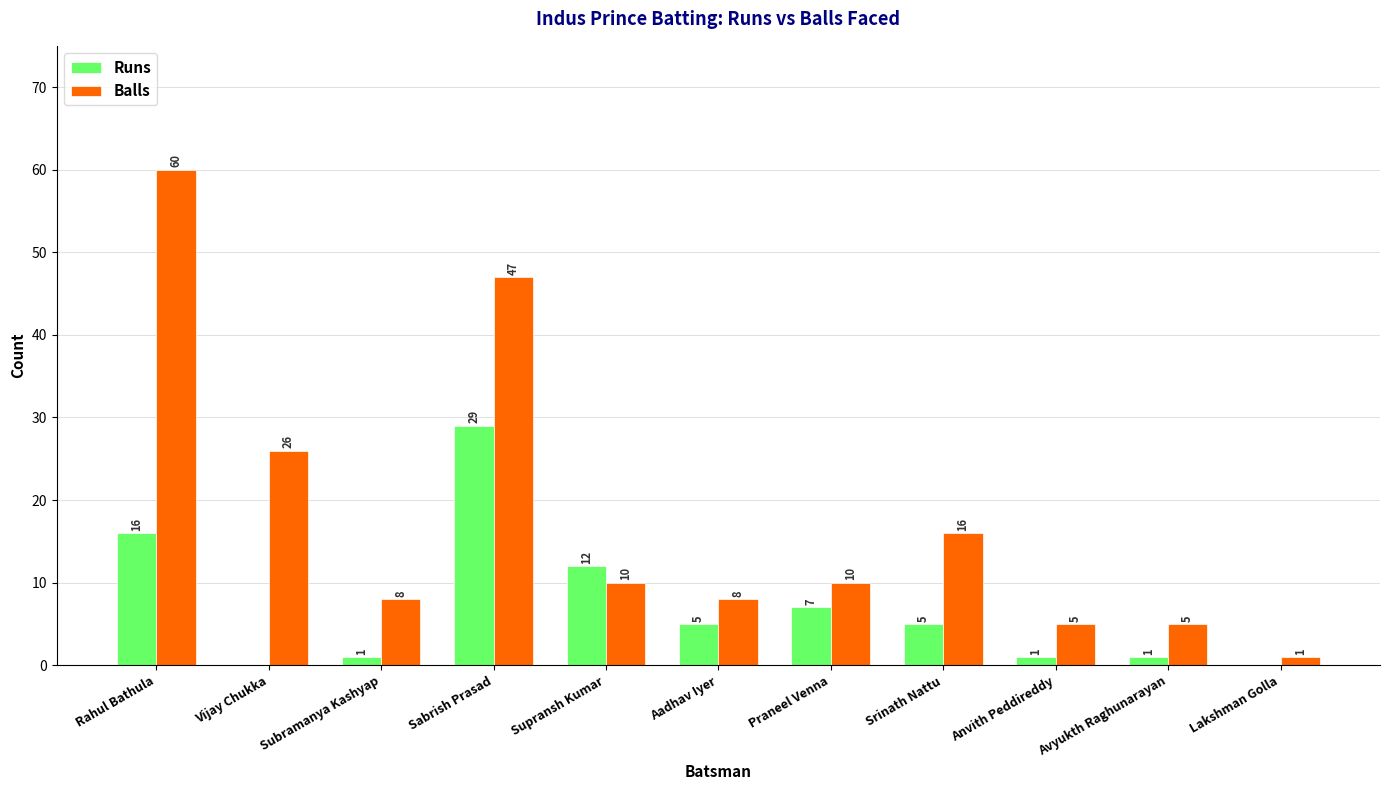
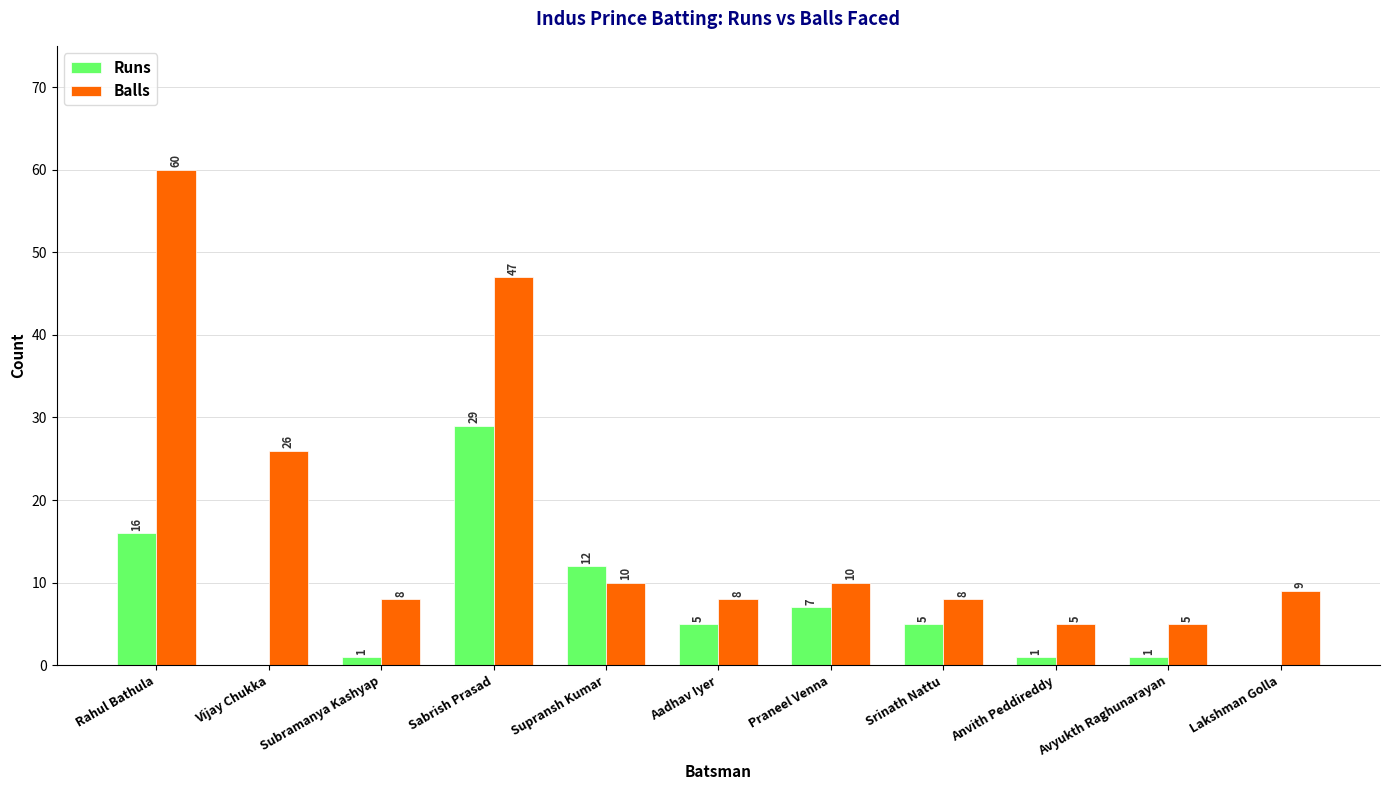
Balls, Srinath Nattu: 16 -> 8
Balls, Lakshman Golla: 1 -> 9
